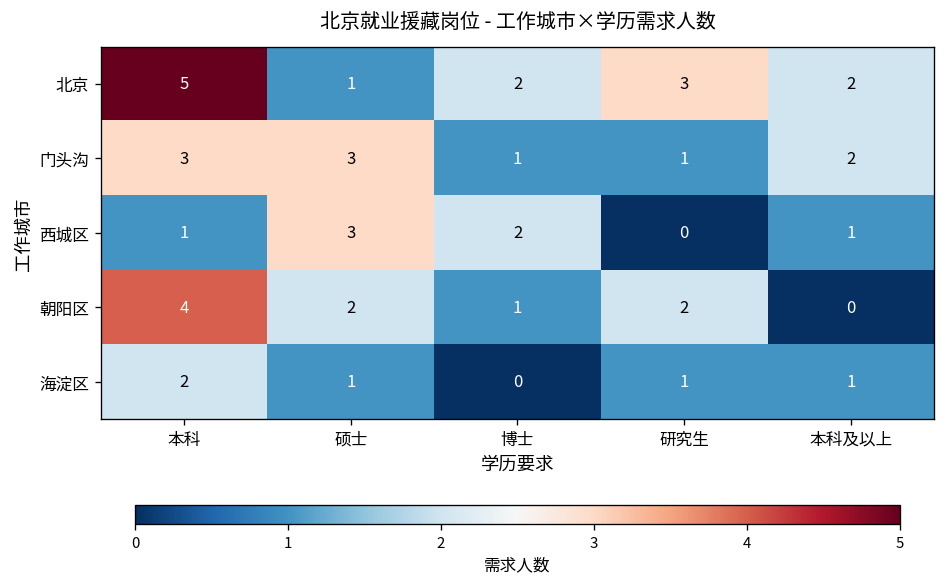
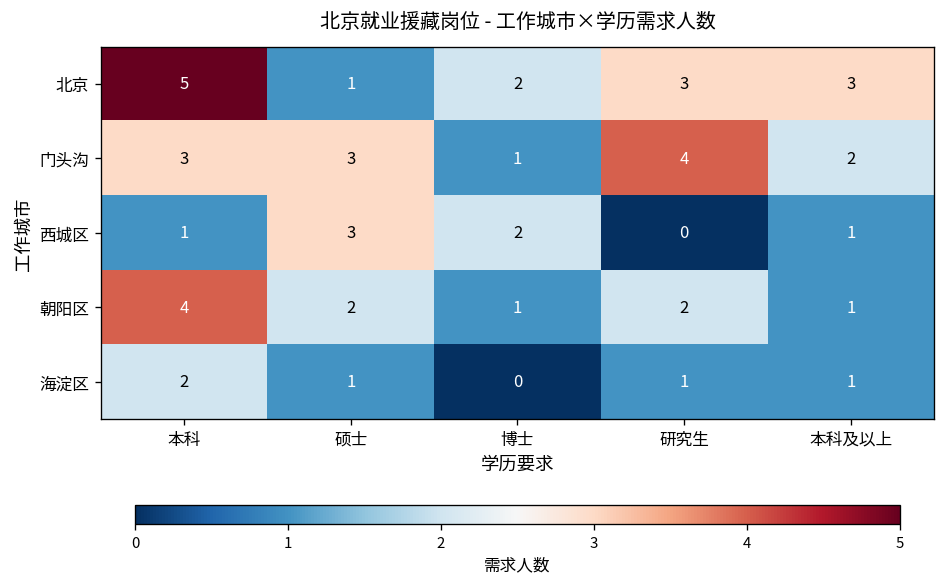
北京, 本科及以上: 2 -> 3
门头沟, 研究生: 1 -> 4
朝阳区, 本科及以上: 0 -> 1
